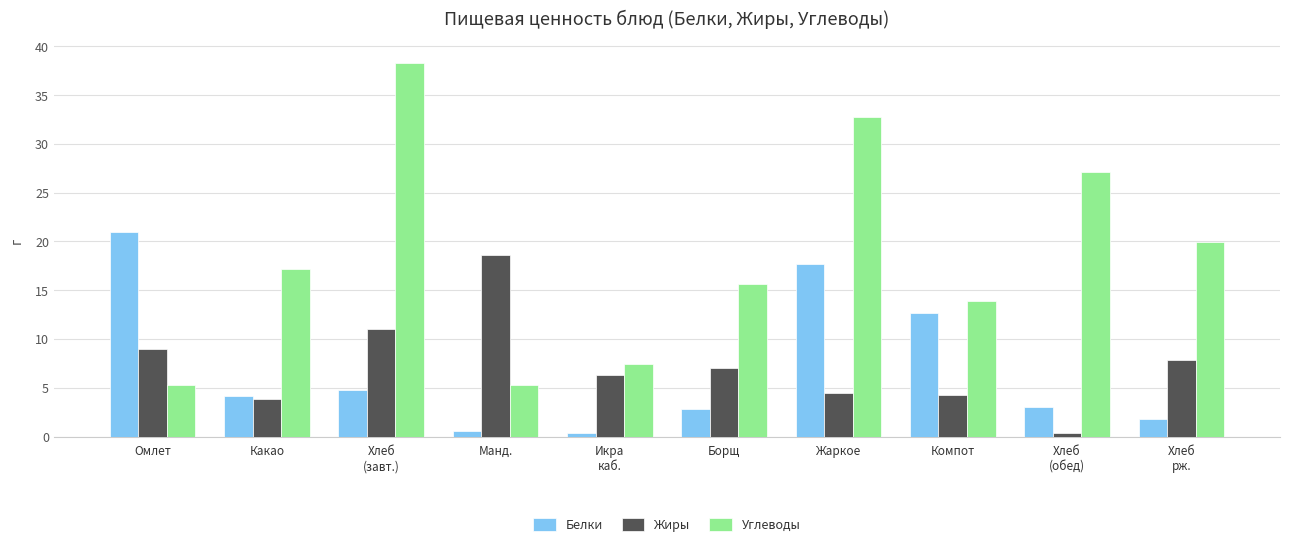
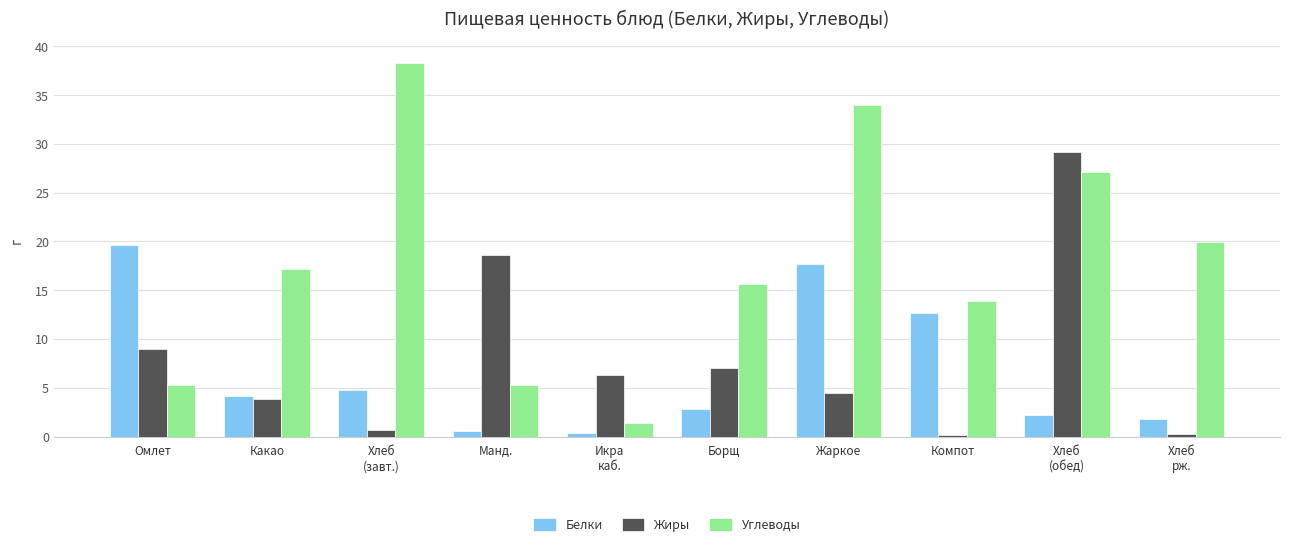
Белки, Омлет: 21 -> 20
Жиры, Хлеб (завт.): 11 -> 1
Углеводы, Икра каб.: 7 -> 1
Углеводы, Жаркое: 33 -> 34
Жиры, Компот: 4 -> 0
Белки, Хлеб (обед): 3 -> 2
Жиры, Хлеб (обед): 0 -> 29
Жиры, Хлеб рж.: 8 -> 0
